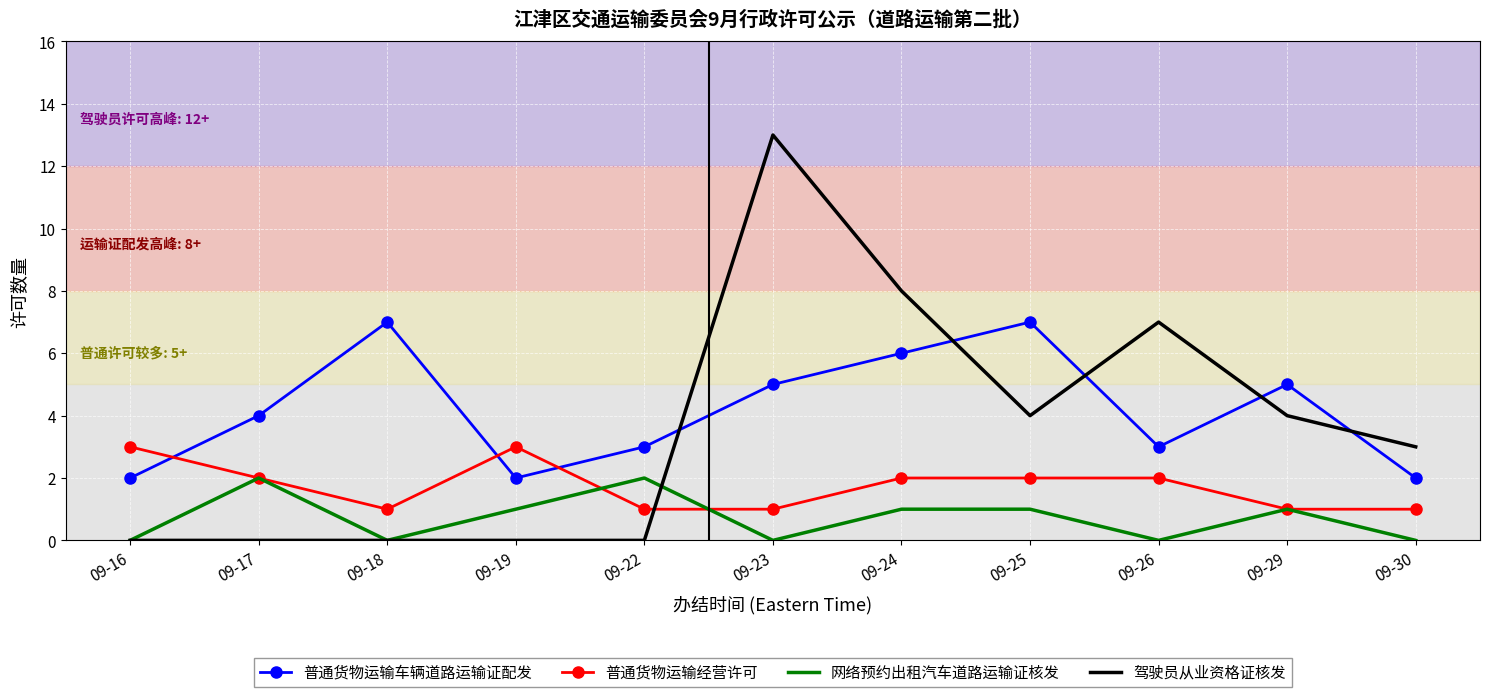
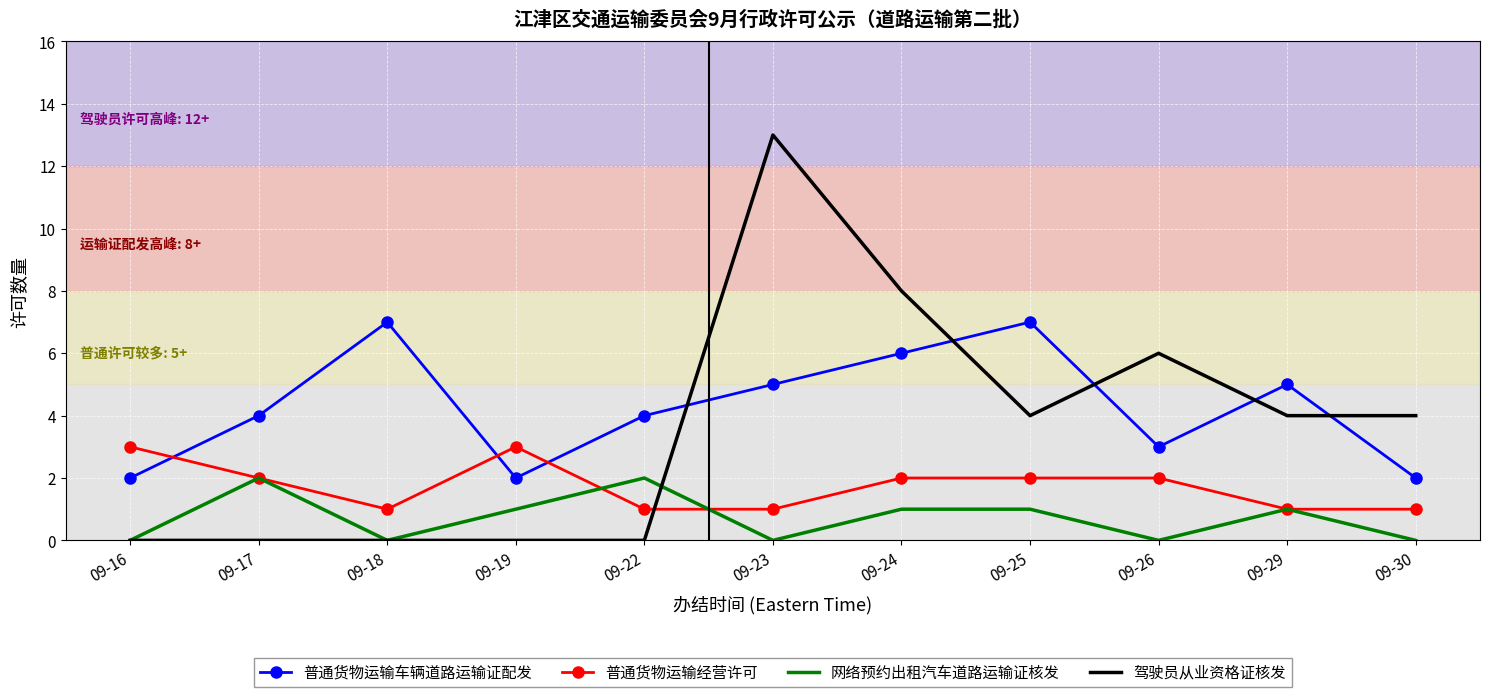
普通货物运输车辆道路运输证配发, 09-22: 3 -> 4
驾驶员从业资格证核发, 09-26: 7 -> 6
驾驶员从业资格证核发, 09-30: 3 -> 4
